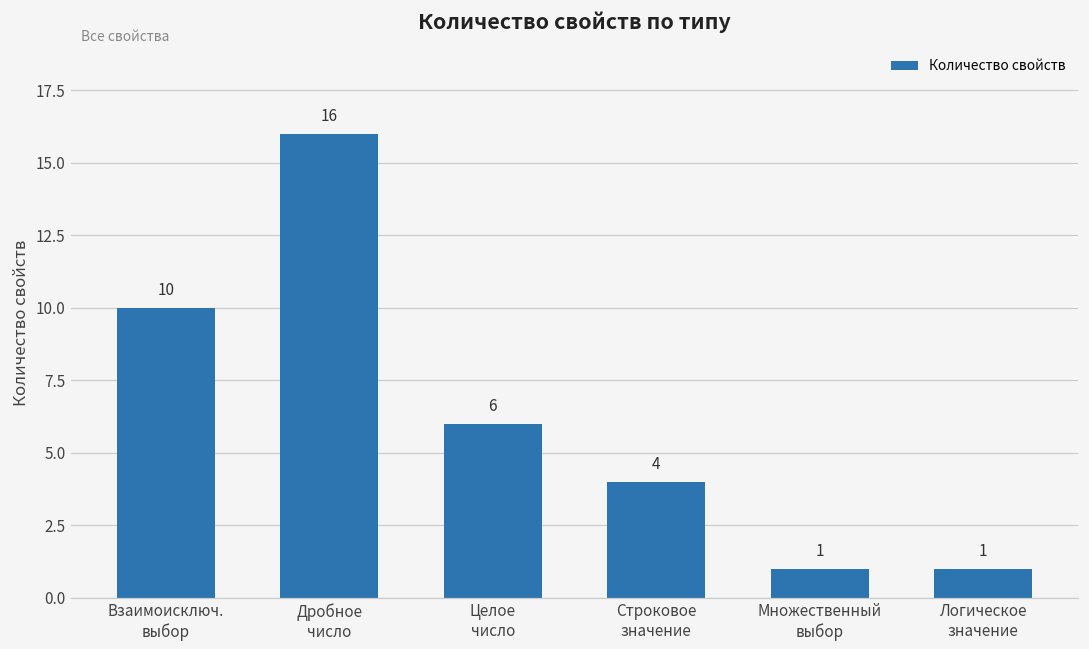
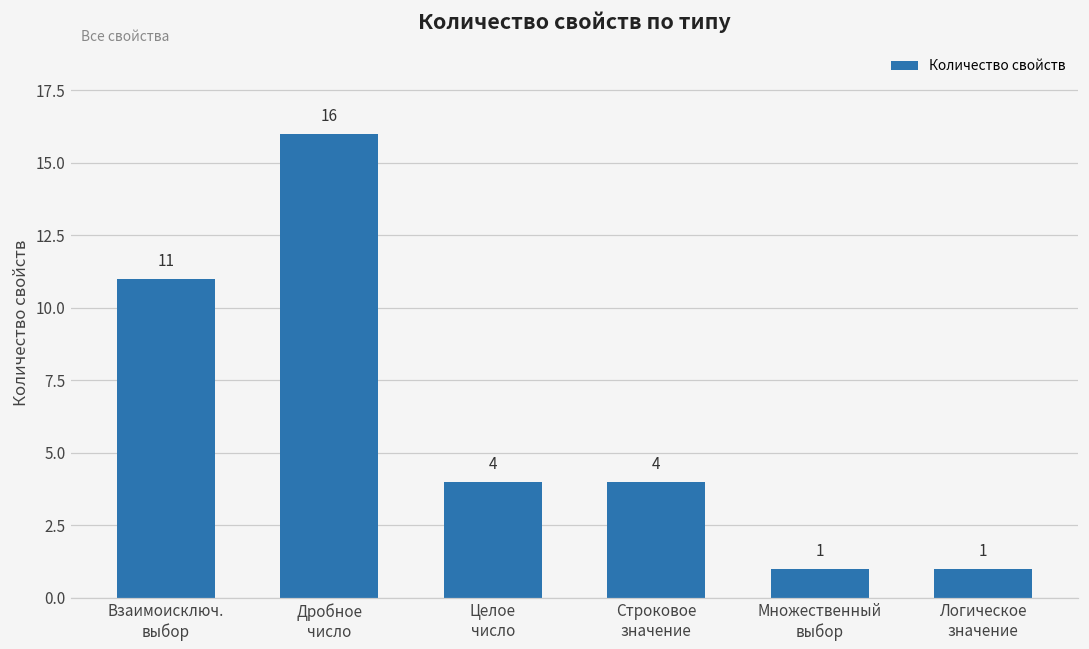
Взаимоисключ. выбор: 10 -> 11
Целое число: 6 -> 4
